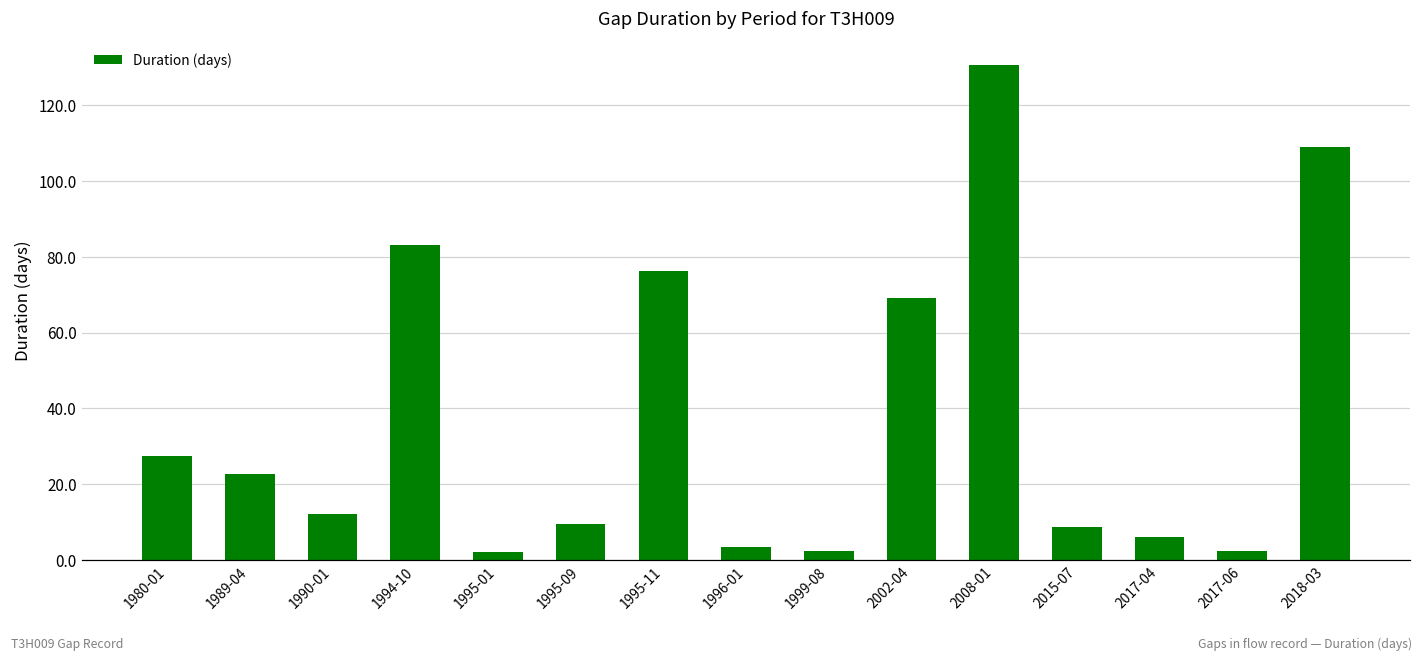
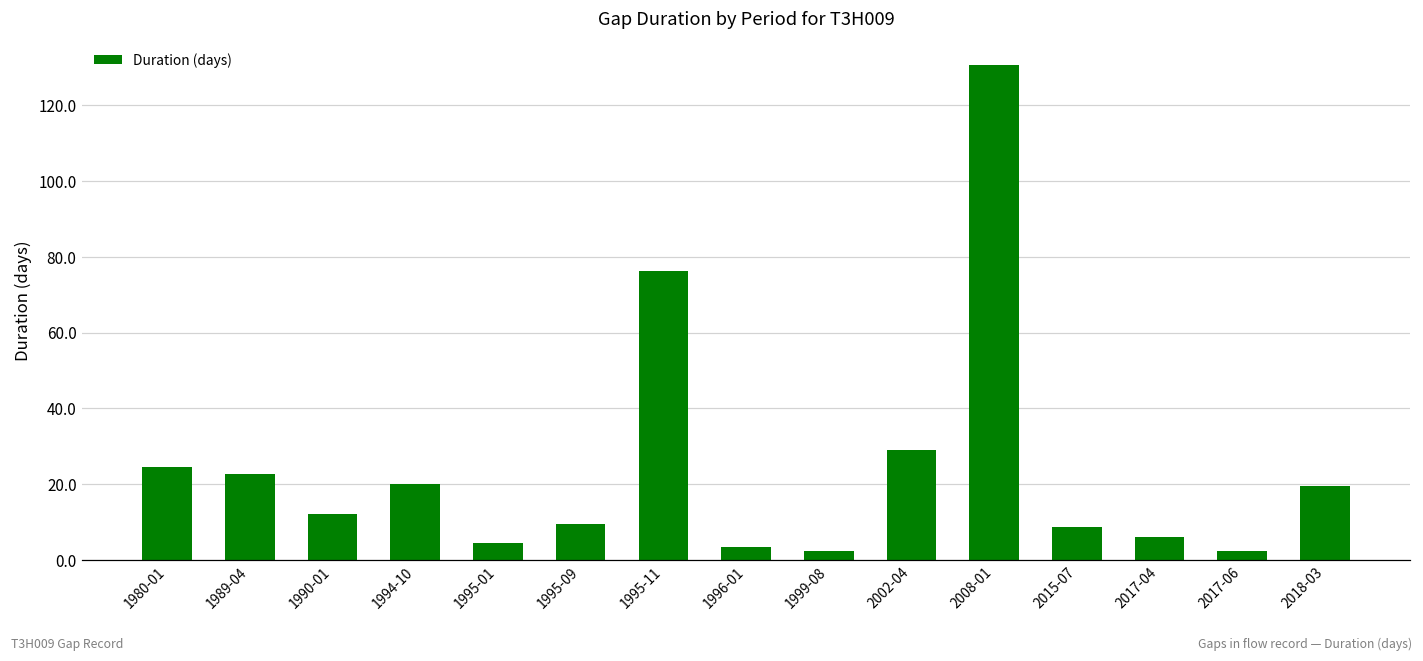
1980-01: 27 -> 25
1994-10: 83 -> 20
1995-01: 2 -> 4
2002-04: 69 -> 29
2018-03: 109 -> 20
